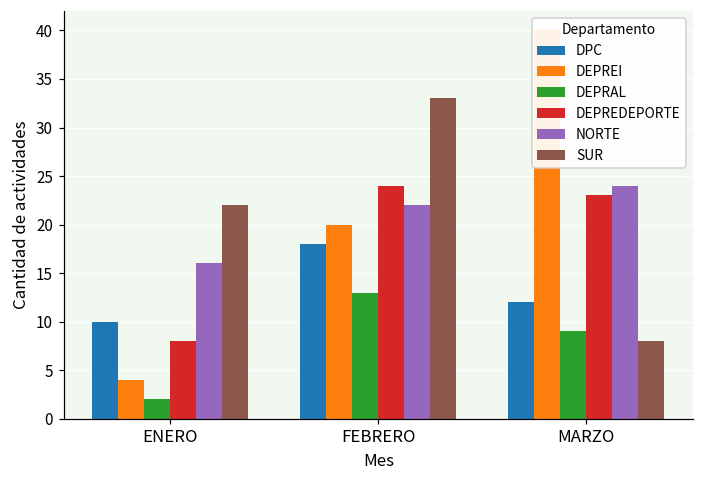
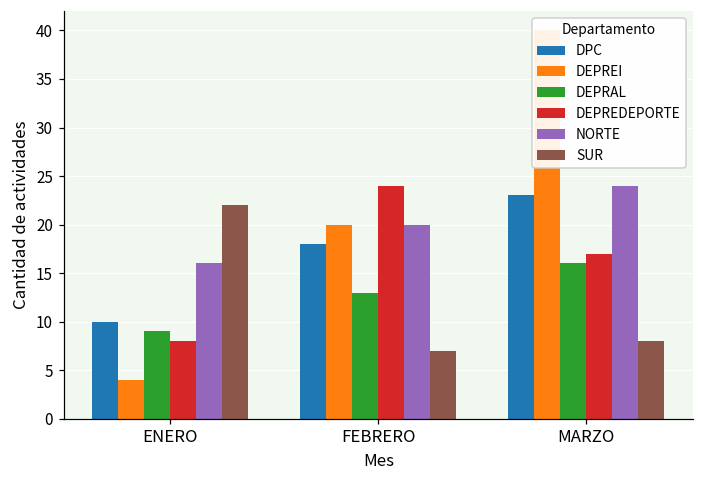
DEPRAL, ENERO: 2 -> 9
NORTE, FEBRERO: 22 -> 20
SUR, FEBRERO: 33 -> 7
DPC, MARZO: 12 -> 23
DEPRAL, MARZO: 9 -> 16
DEPREDEPORTE, MARZO: 23 -> 17
